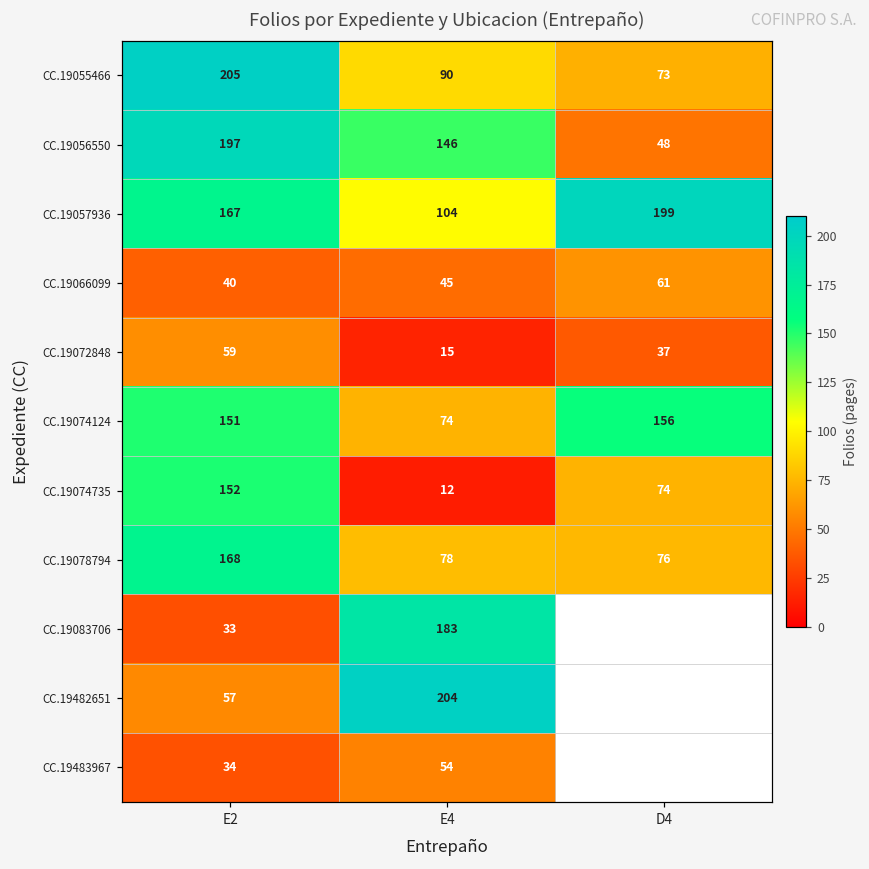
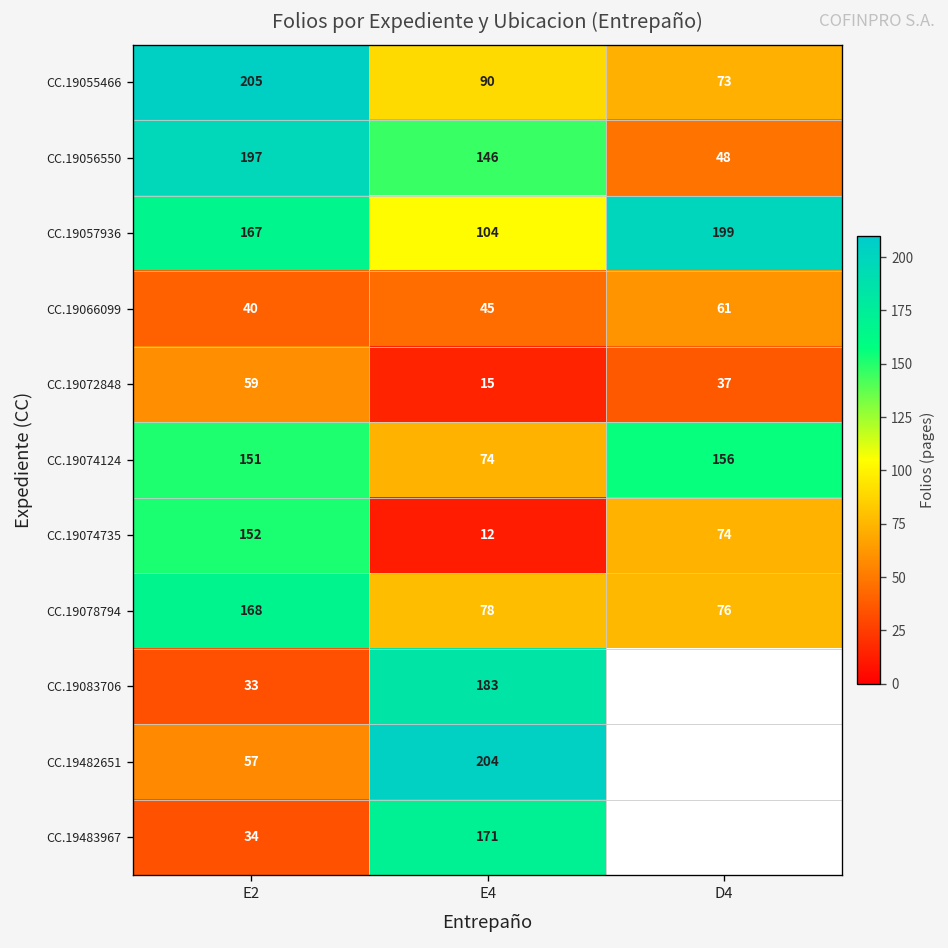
CC.19483967, E4: 54 -> 171
